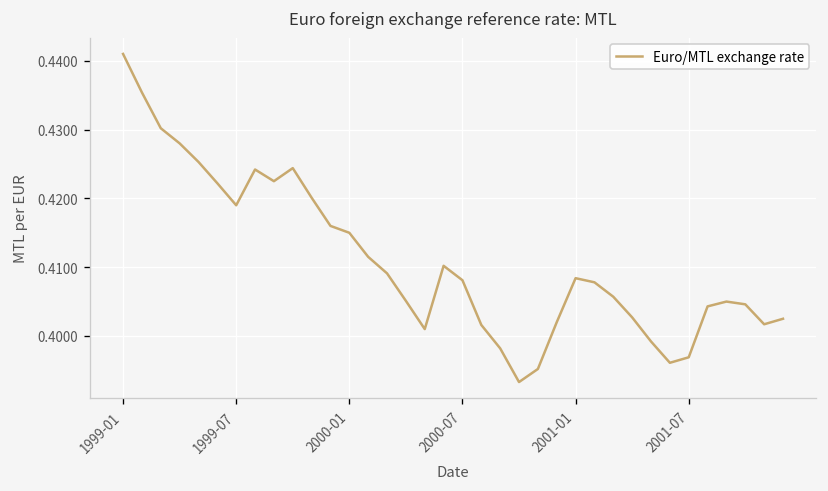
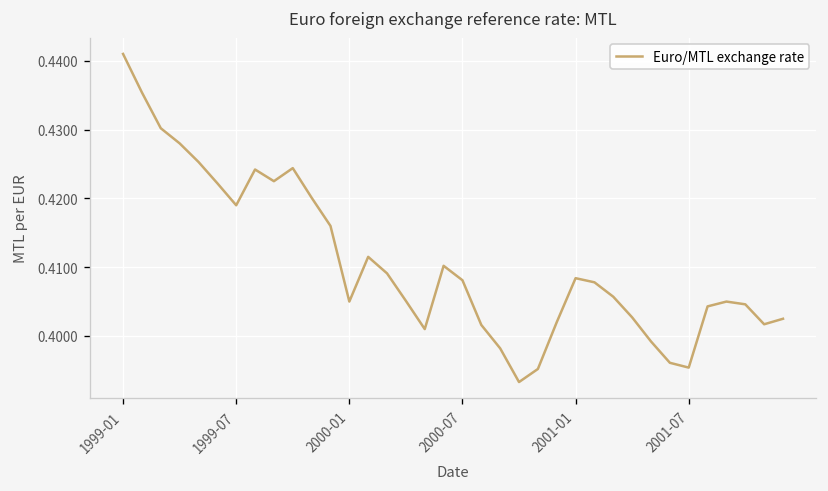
2000-01: 0.415 -> 0.405
2001-07: 0.397 -> 0.395
